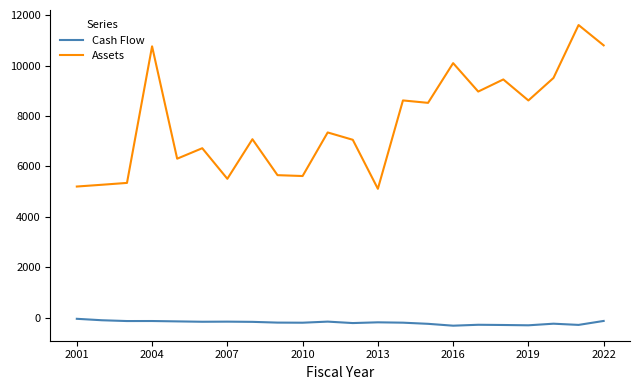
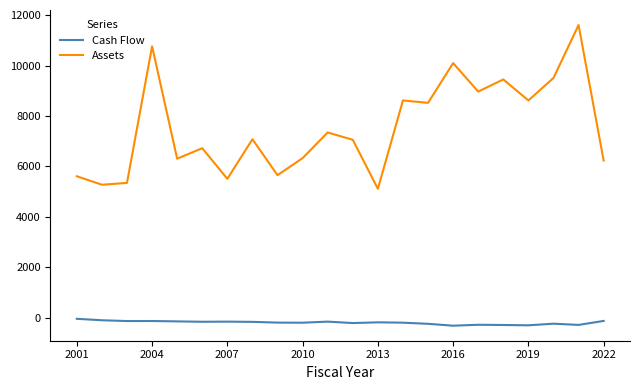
Assets, 2001: 5200 -> 5600
Assets, 2010: 5600 -> 6300
Assets, 2022: 10800 -> 6200
